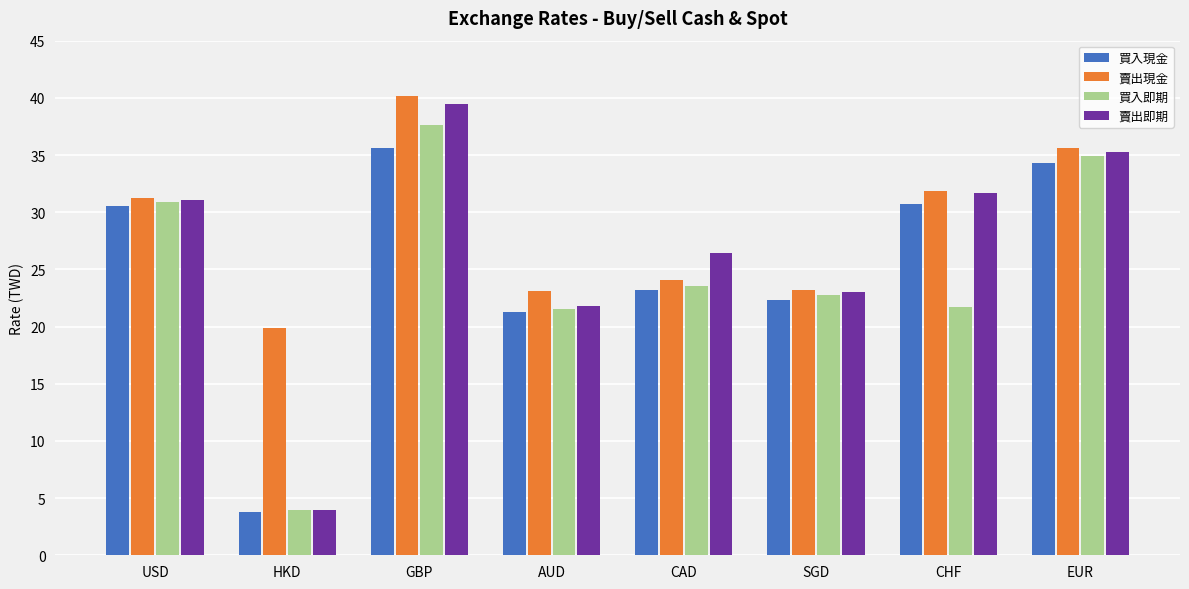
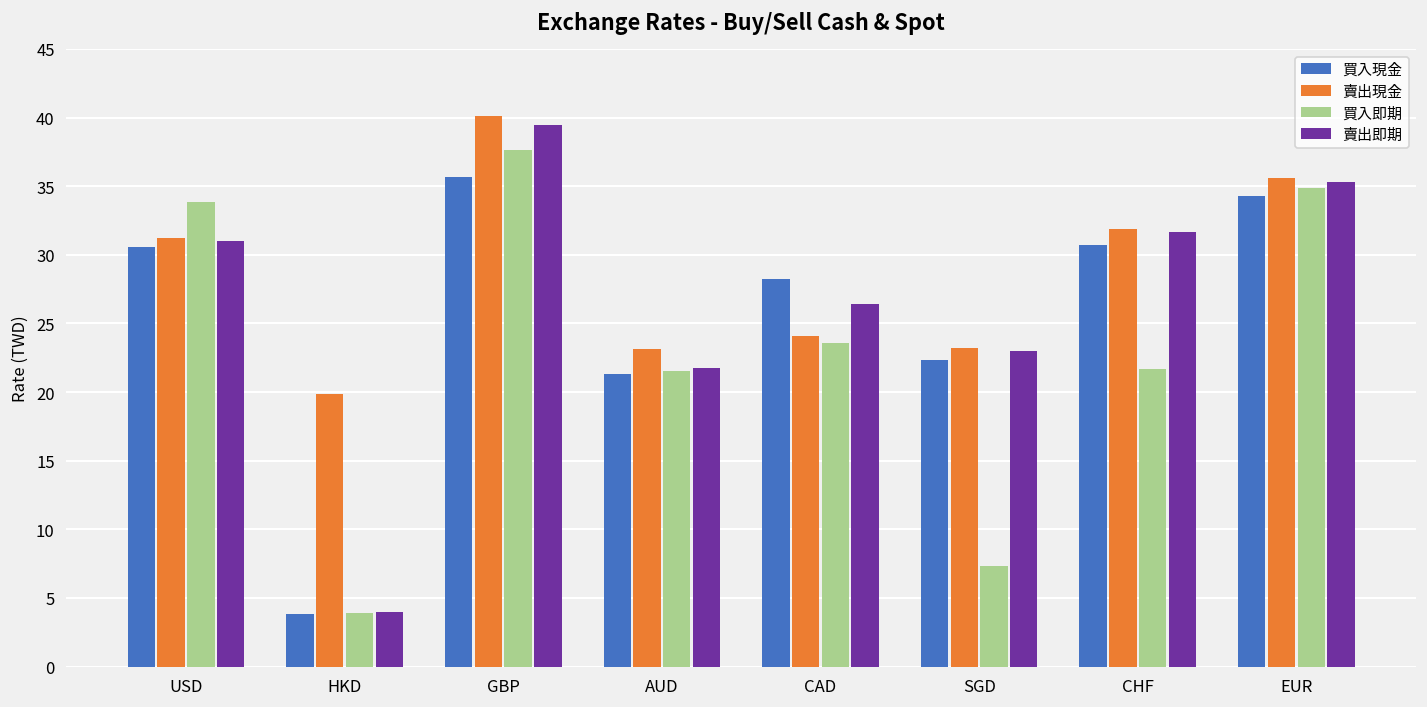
買入即期, USD: 30.9 -> 33.9
買入現金, CAD: 23.2 -> 28.3
買入即期, SGD: 22.8 -> 7.3
